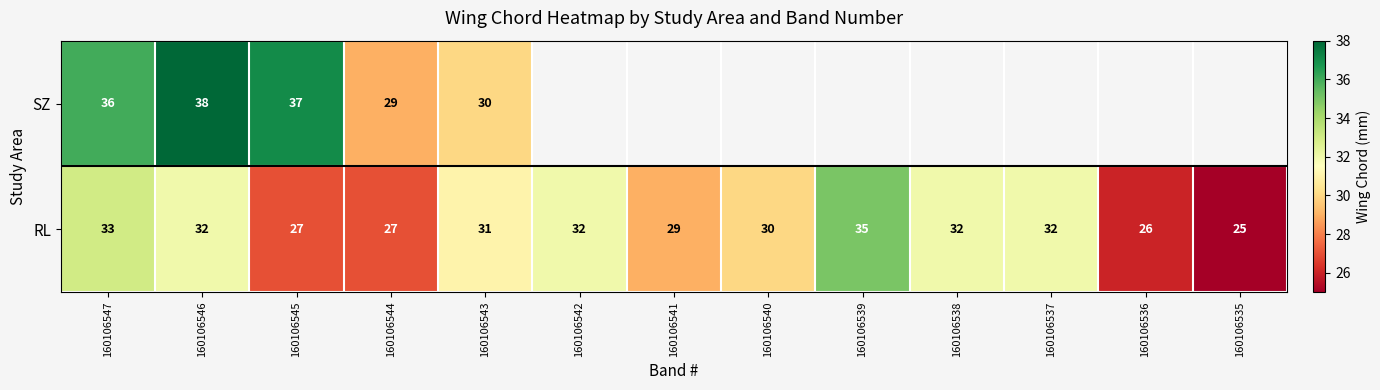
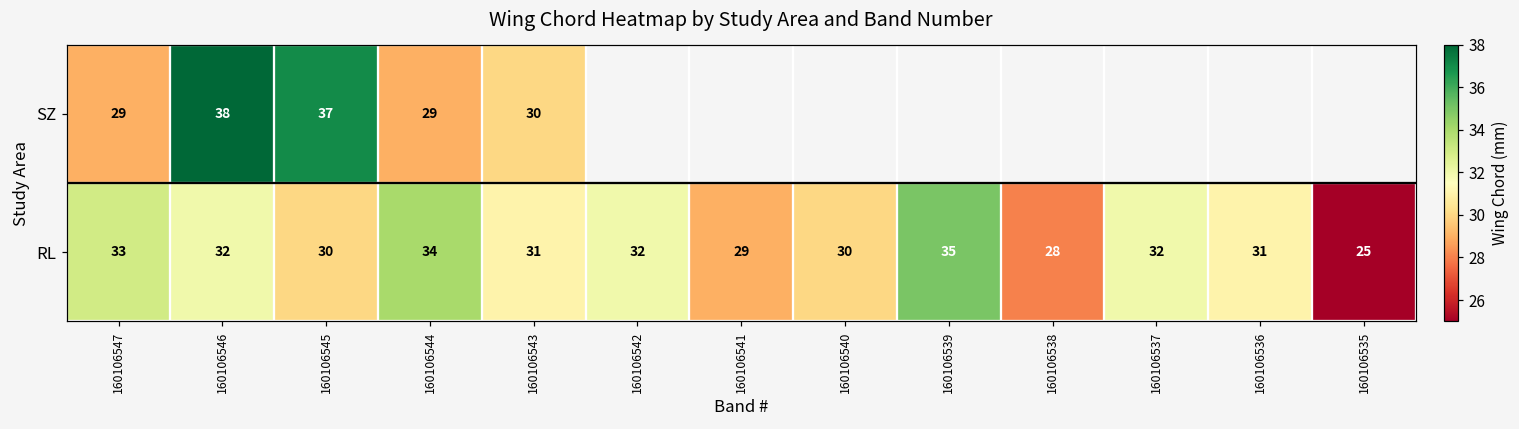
SZ, 160106547: 36 -> 29
RL, 160106545: 27 -> 30
RL, 160106544: 27 -> 34
RL, 160106538: 32 -> 28
RL, 160106536: 26 -> 31
